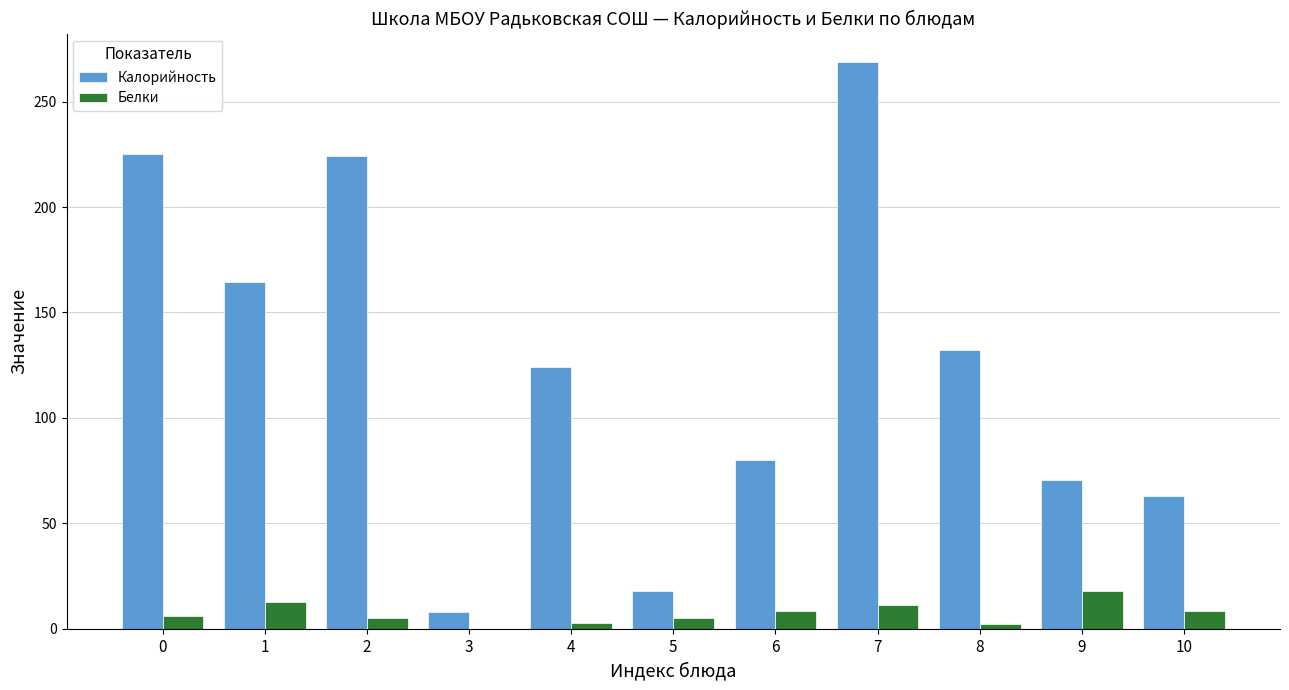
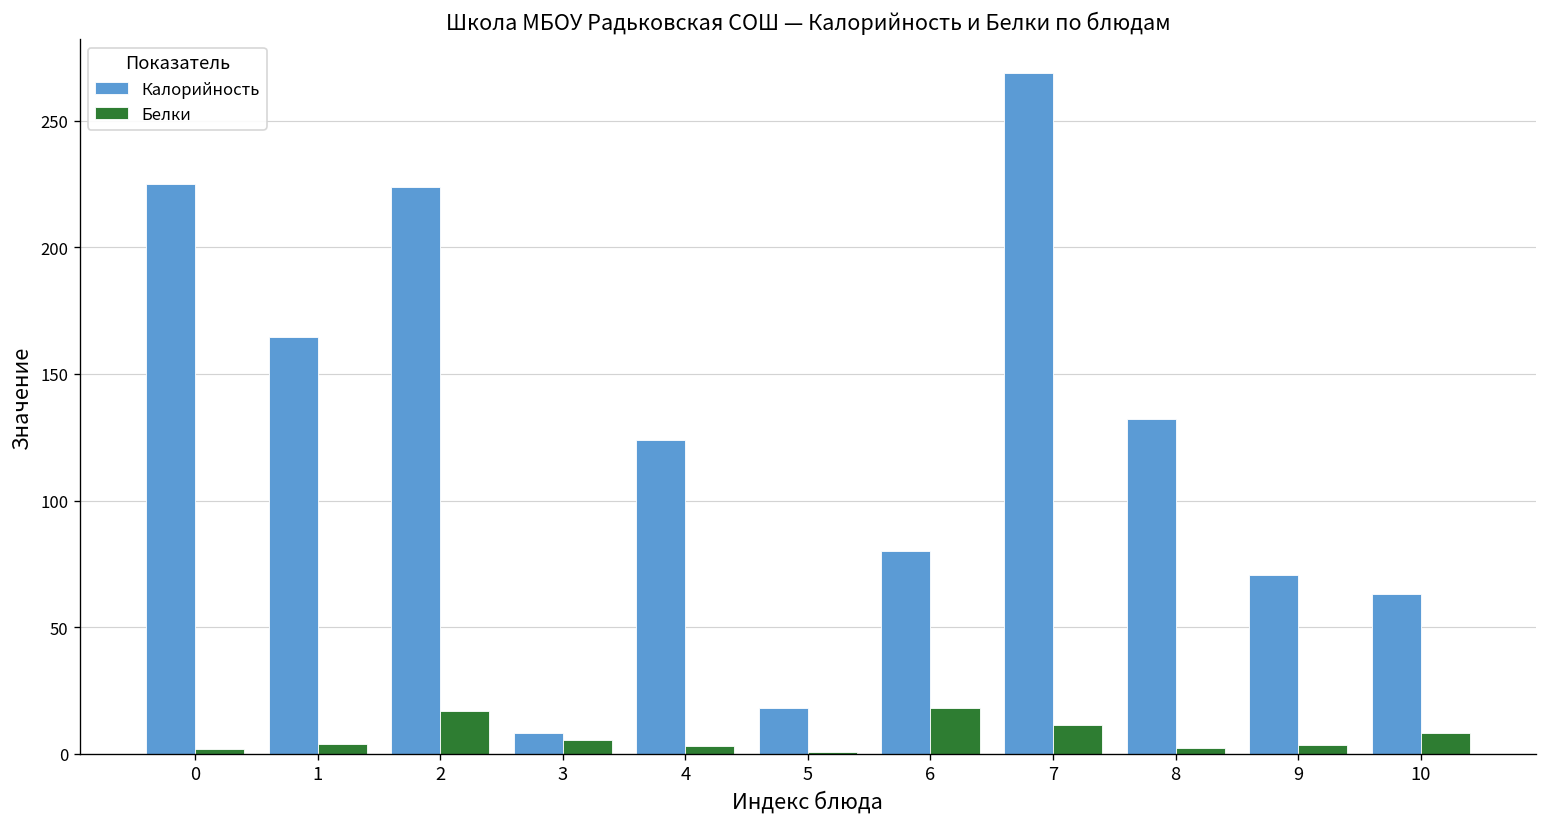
Белки, 0: 6 -> 2
Белки, 1: 13 -> 4
Белки, 2: 5 -> 17
Белки, 3: 0 -> 5
Белки, 5: 5 -> 1
Белки, 6: 9 -> 18
Белки, 9: 18 -> 3
